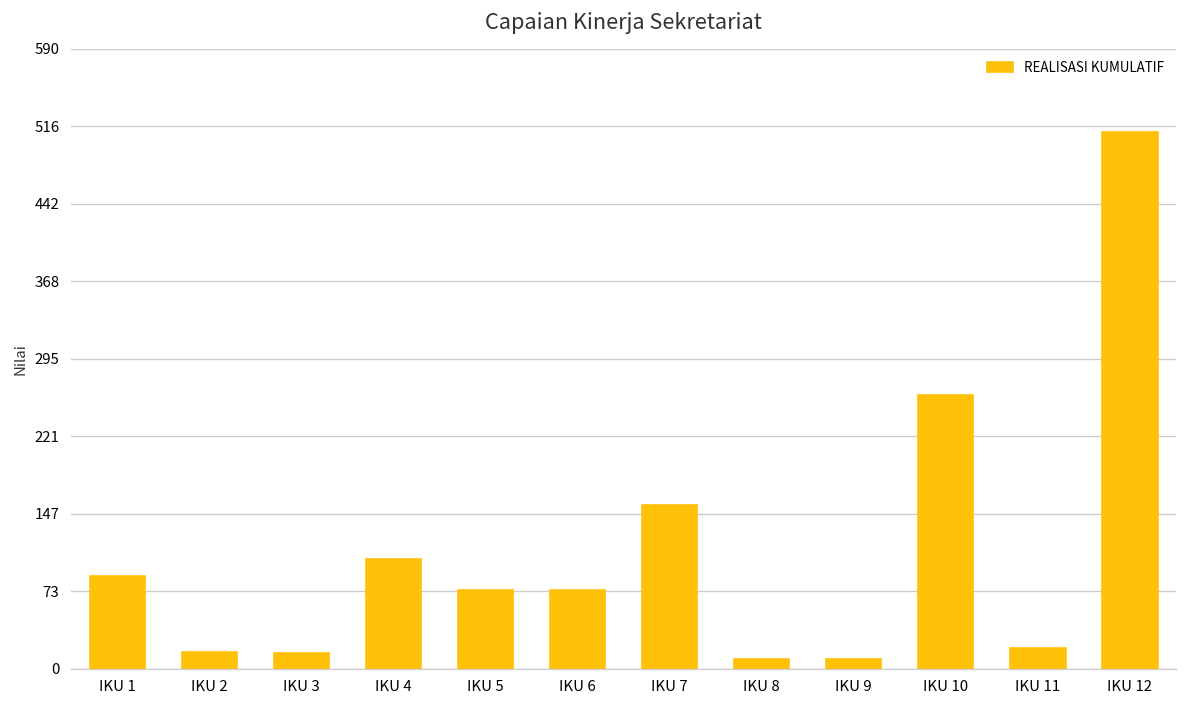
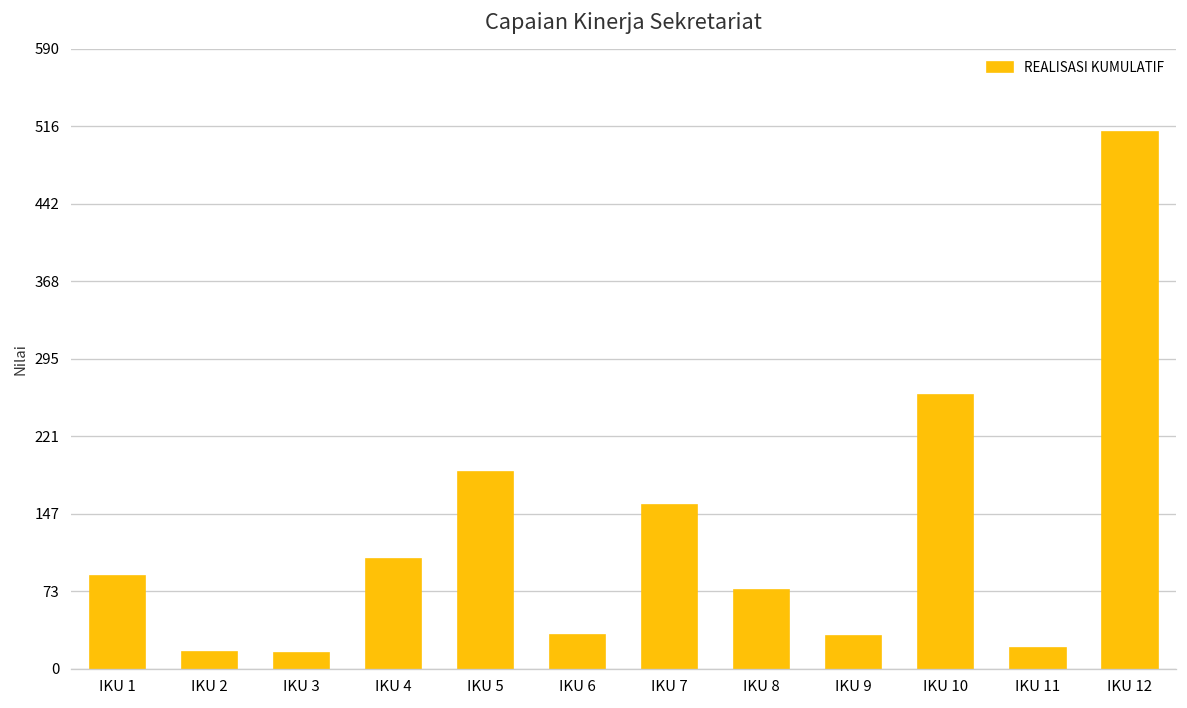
IKU 5: 80 -> 190
IKU 6: 80 -> 30
IKU 8: 10 -> 80
IKU 9: 10 -> 30
